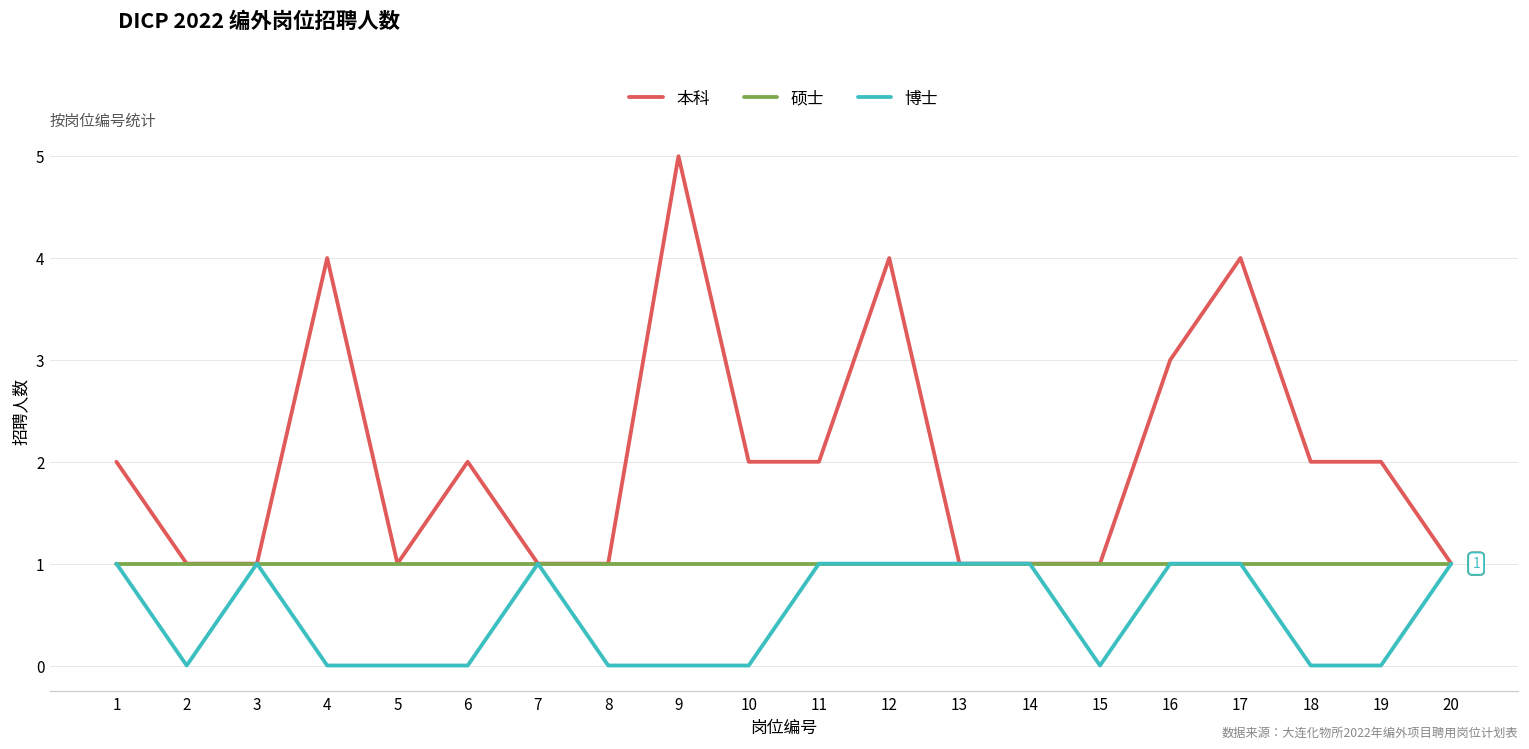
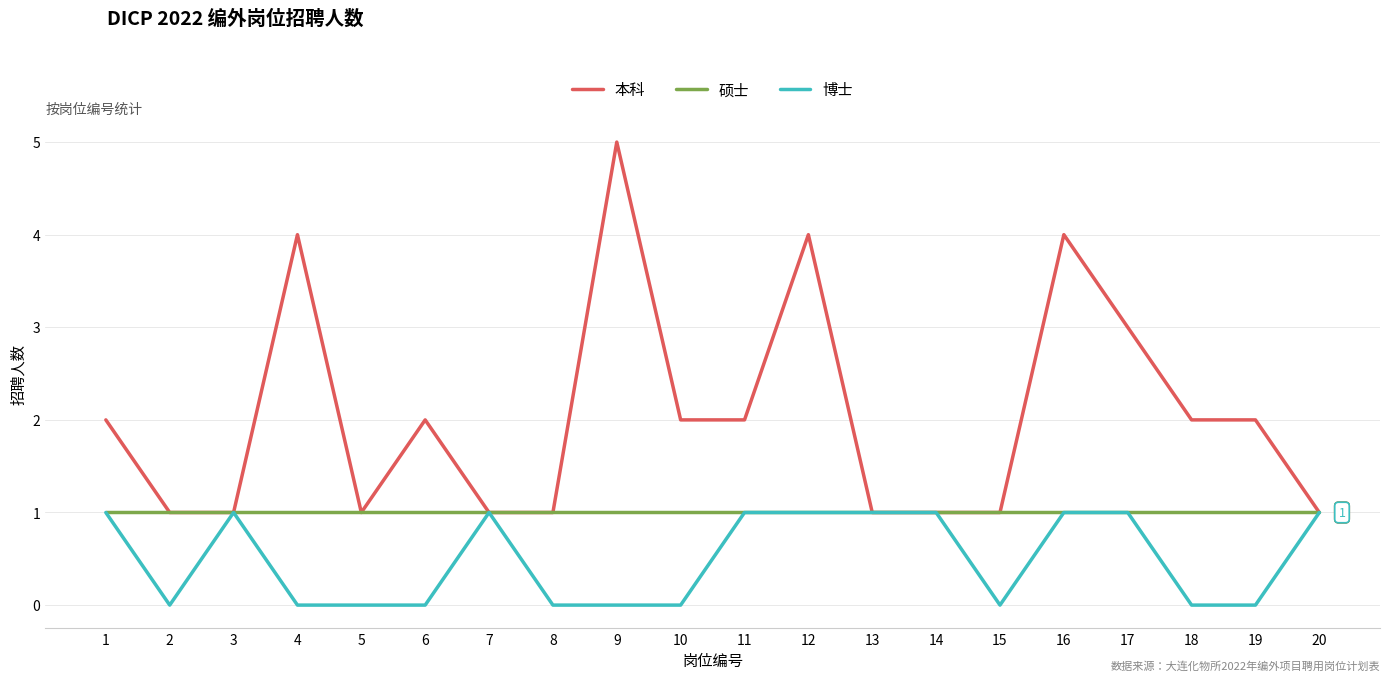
本科, 16: 3 -> 4
本科, 17: 4 -> 3
